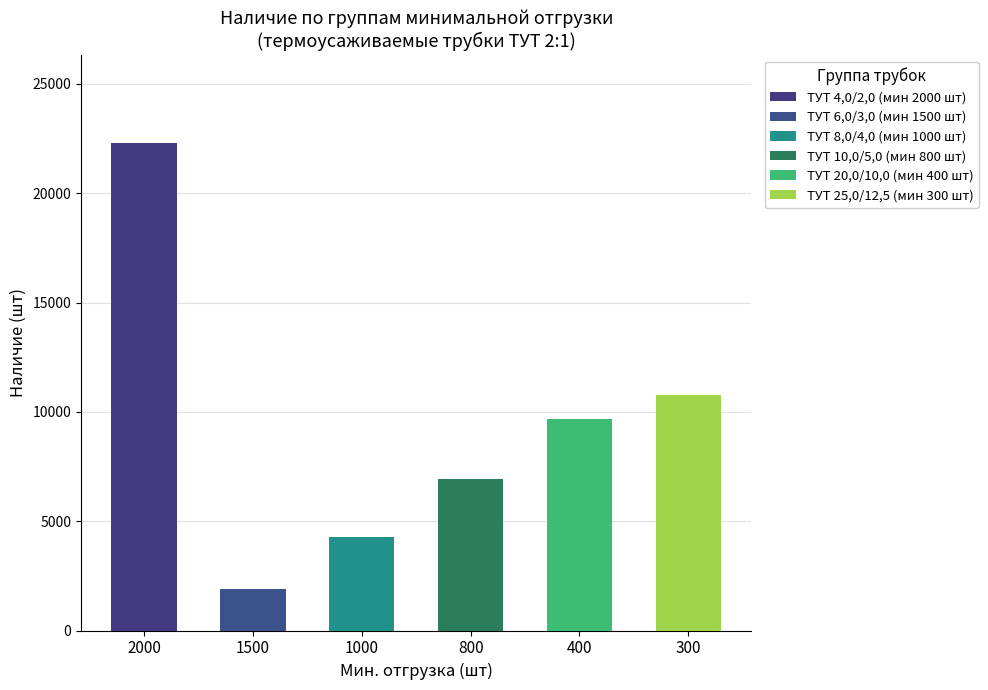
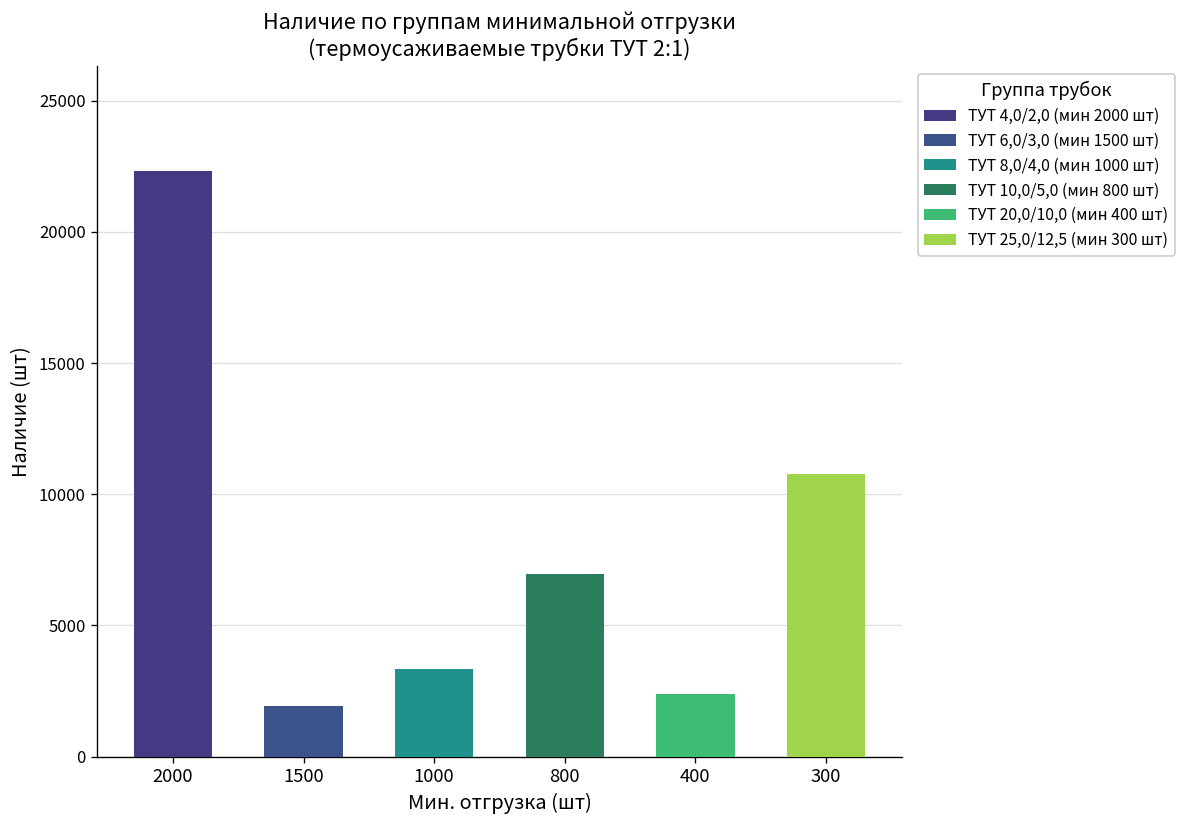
1000: 4300 -> 3400
400: 9700 -> 2400
